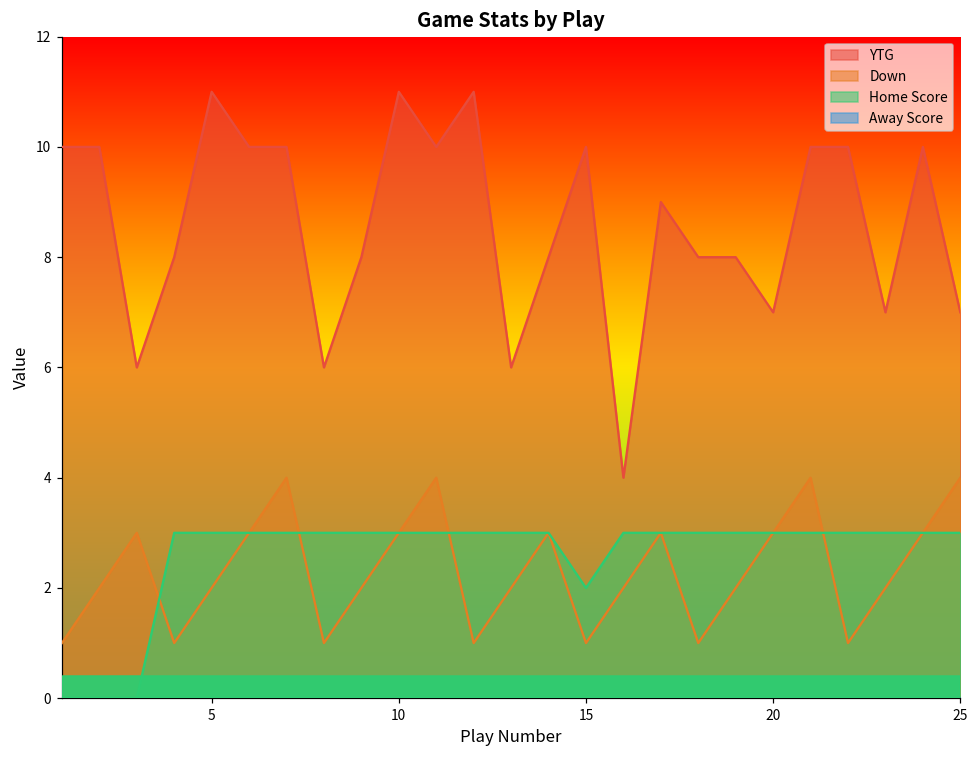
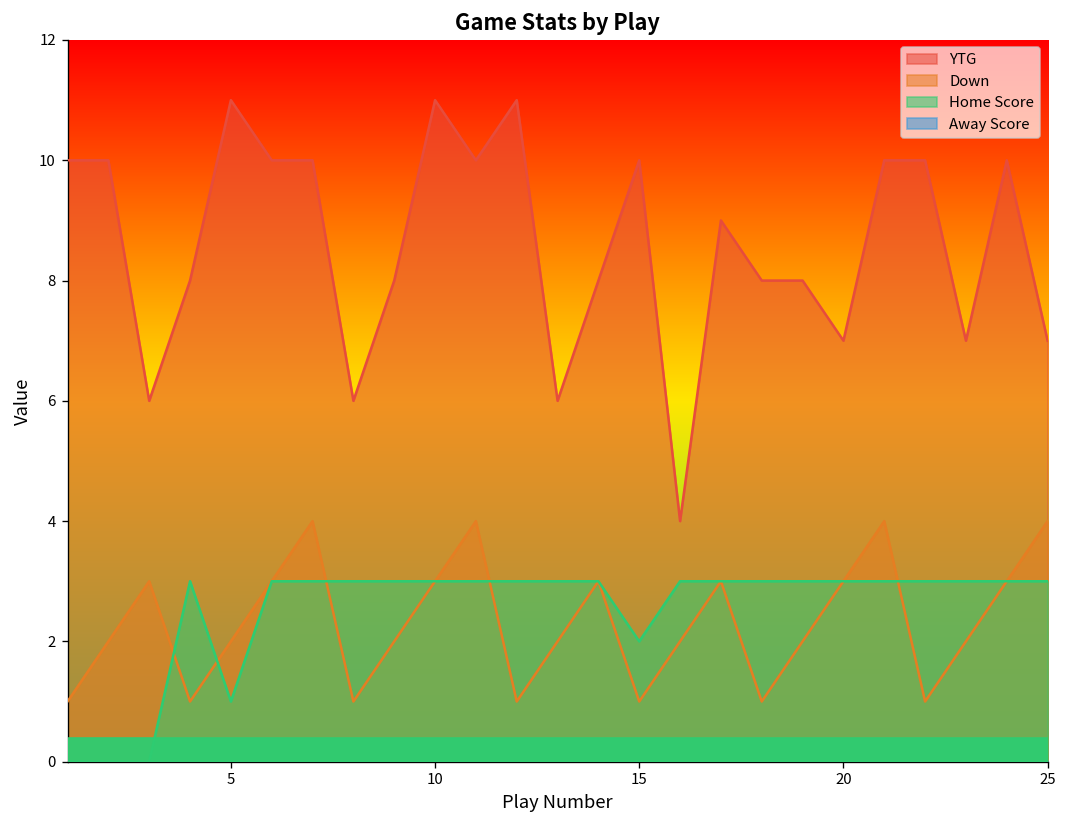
Home Score, 5: 3 -> 1
